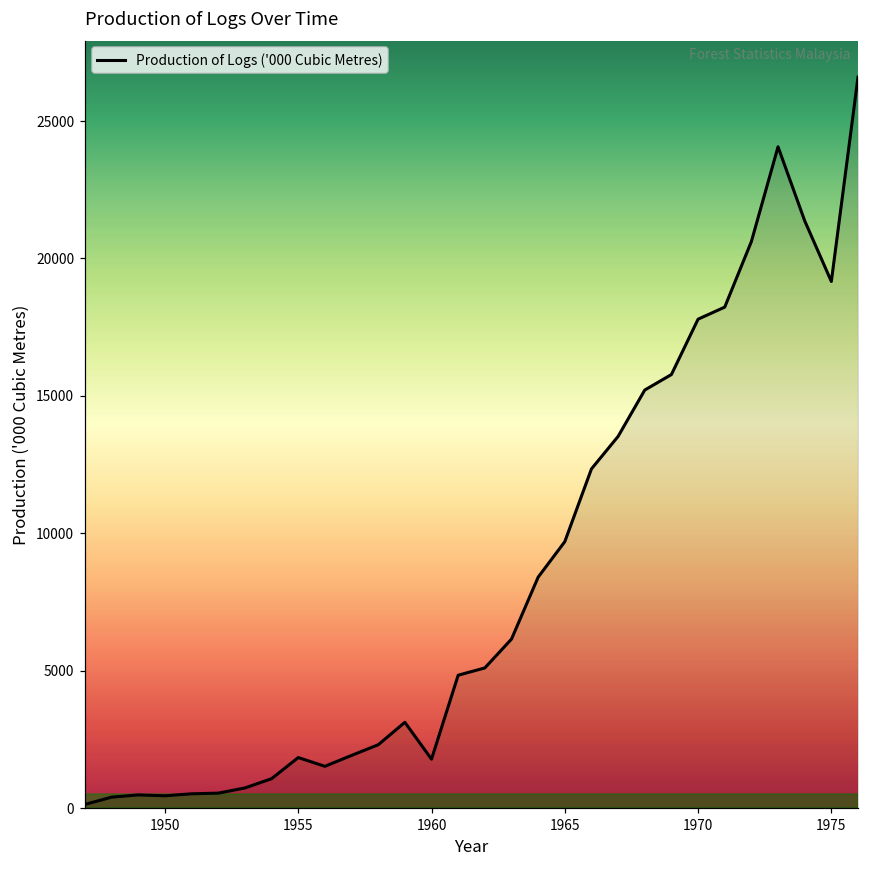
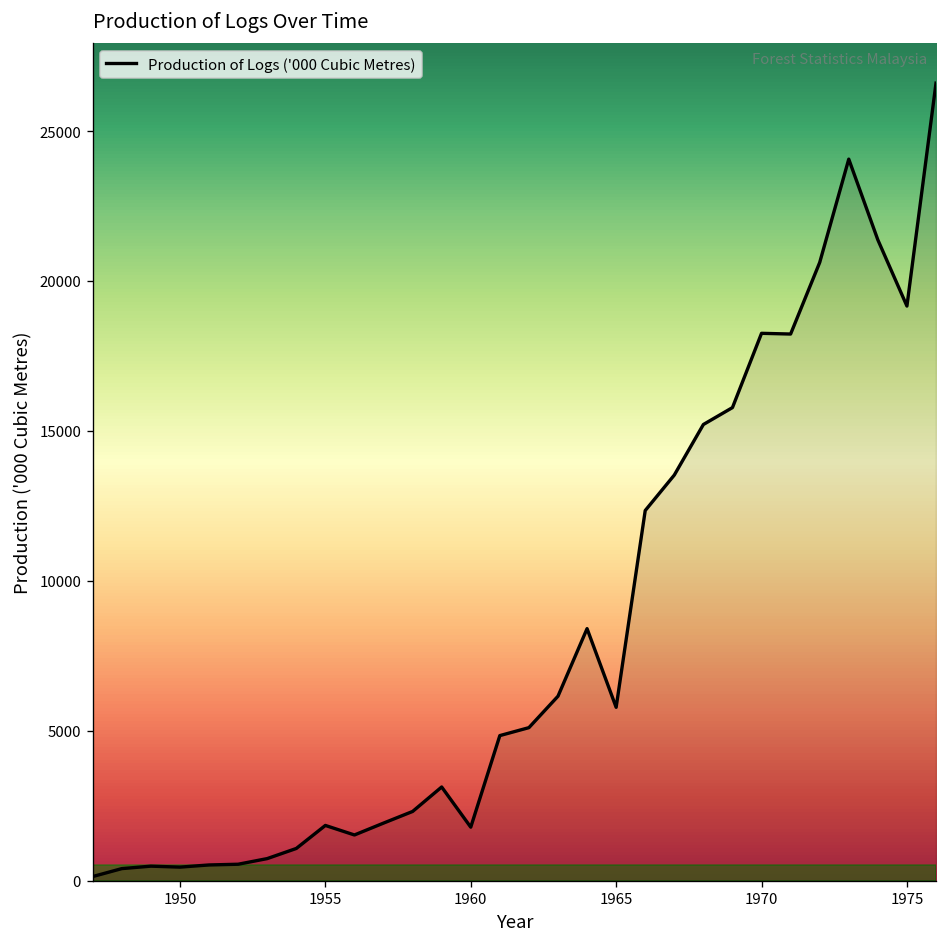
1965: 9700 -> 5800
1970: 17800 -> 18300
